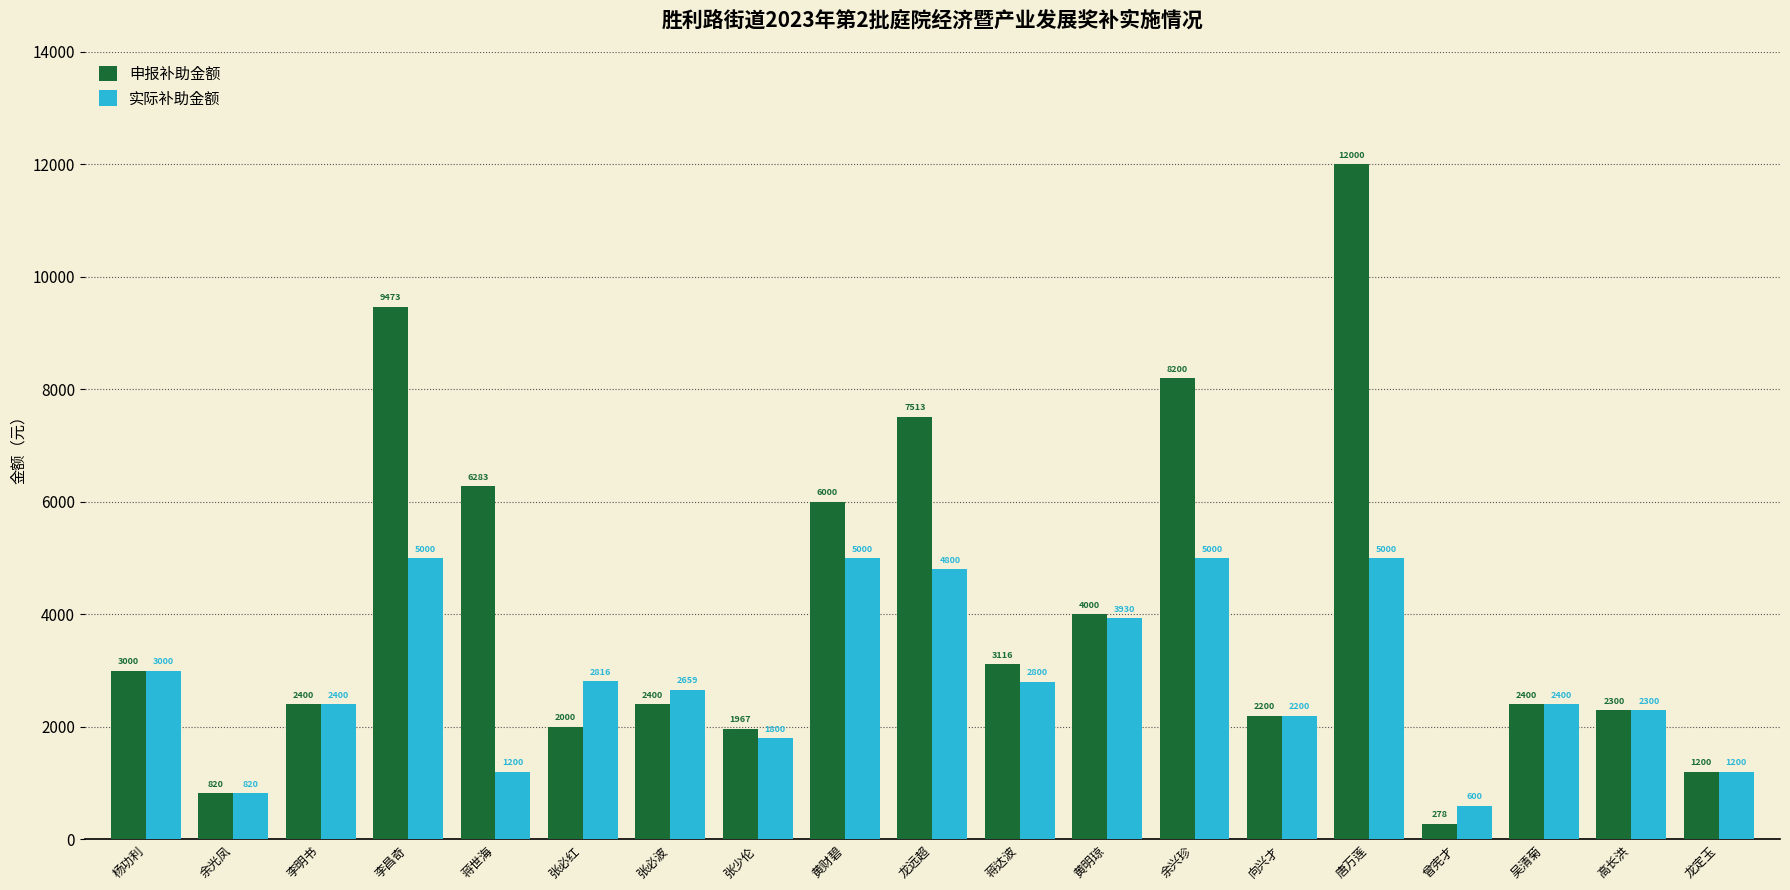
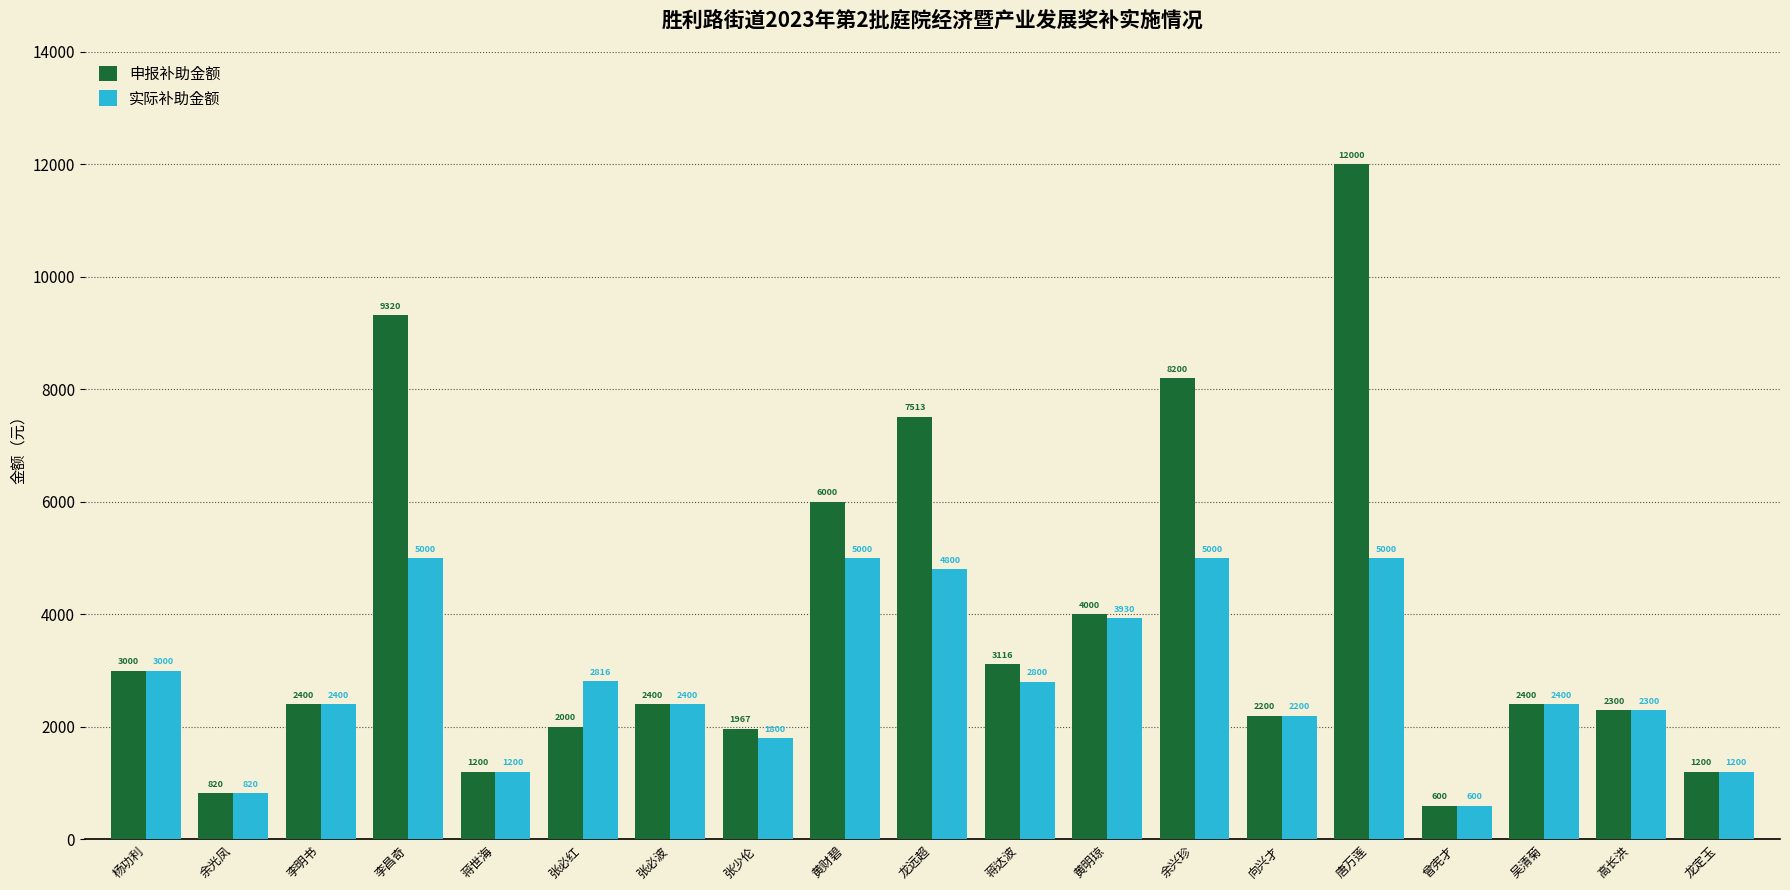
申报补助金额, 李昌奇: 9473 -> 9320
申报补助金额, 蒋世海: 6283 -> 1200
实际补助金额, 张必波: 2659 -> 2400
申报补助金额, 曾宪才: 278 -> 600
